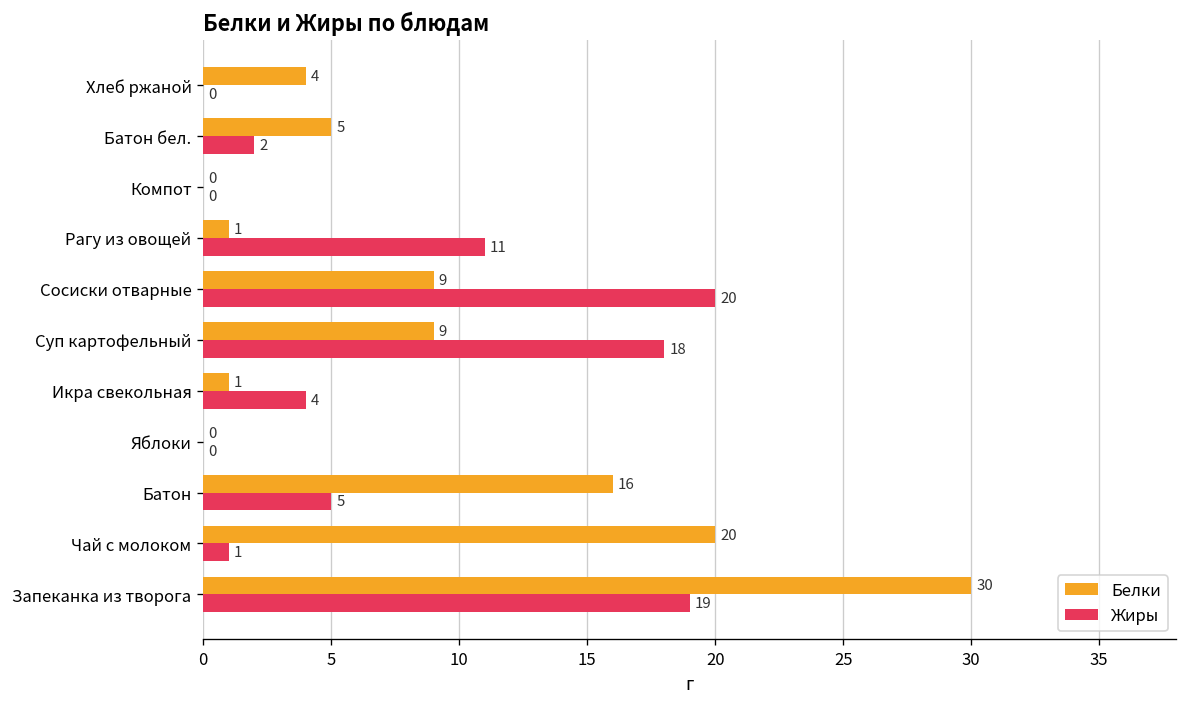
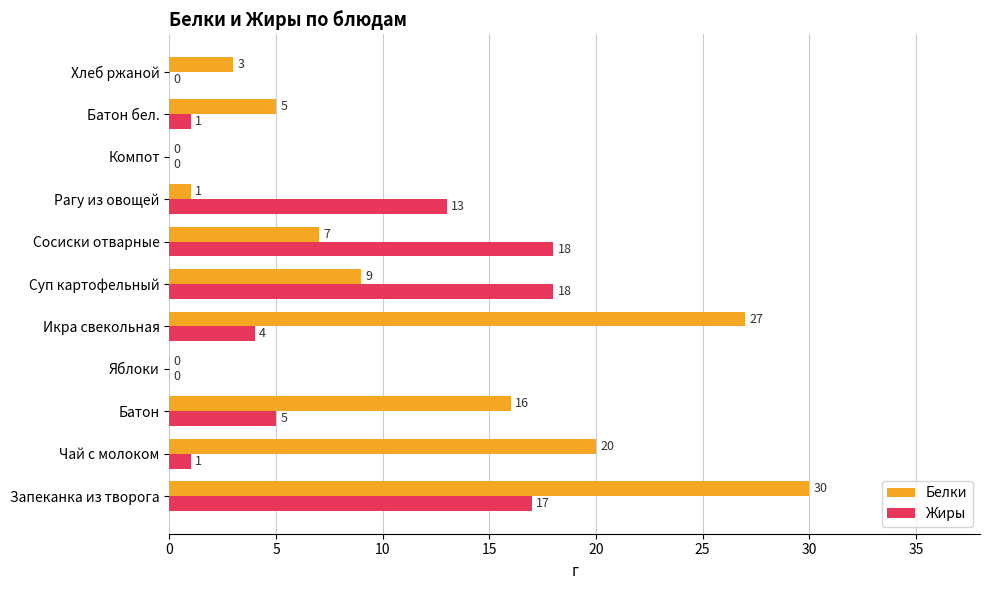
Белки, Хлеб ржаной: 4 -> 3
Жиры, Батон бел.: 2 -> 1
Жиры, Рагу из овощей: 11 -> 13
Белки, Сосиски отварные: 9 -> 7
Жиры, Сосиски отварные: 20 -> 18
Белки, Икра свекольная: 1 -> 27
Жиры, Запеканка из творога: 19 -> 17
